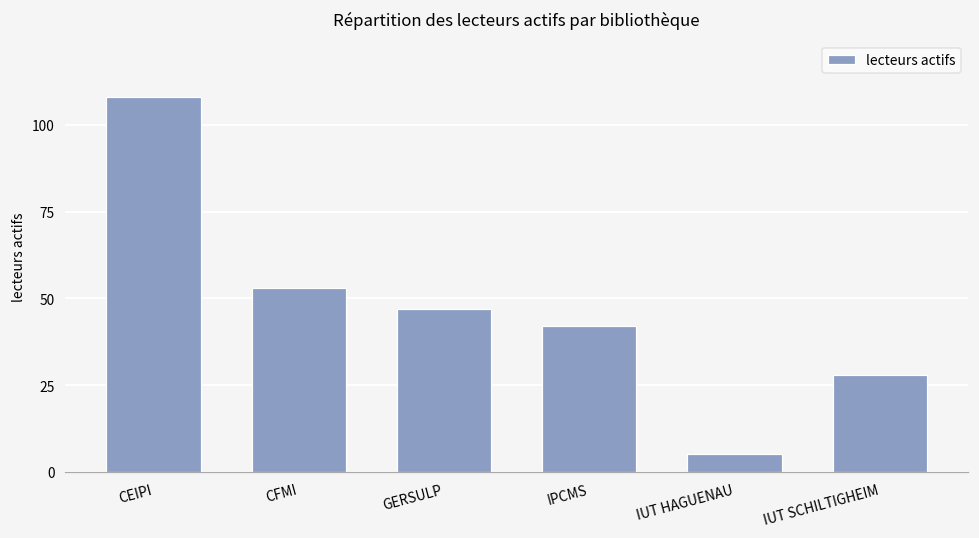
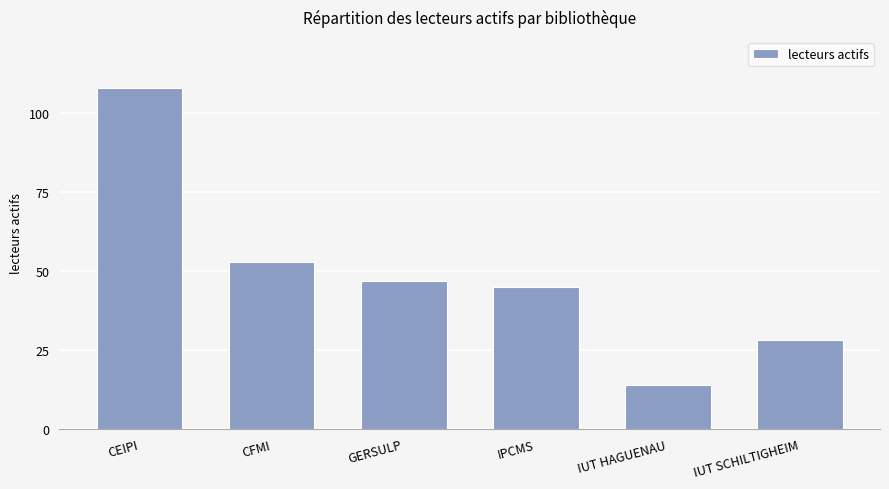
IPCMS: 42 -> 45
IUT HAGUENAU: 5 -> 14
